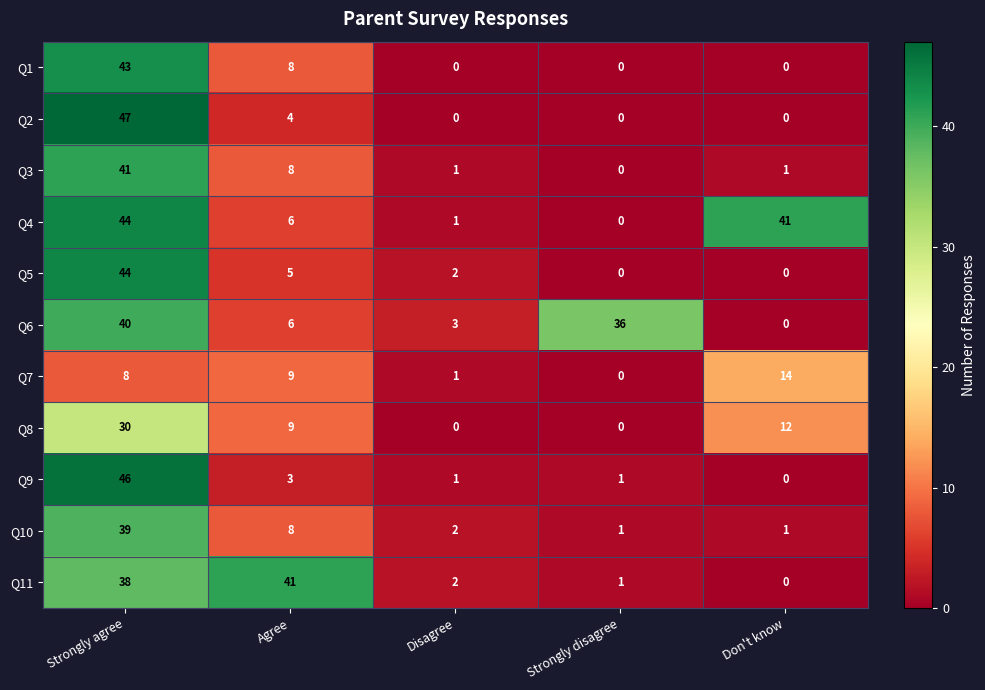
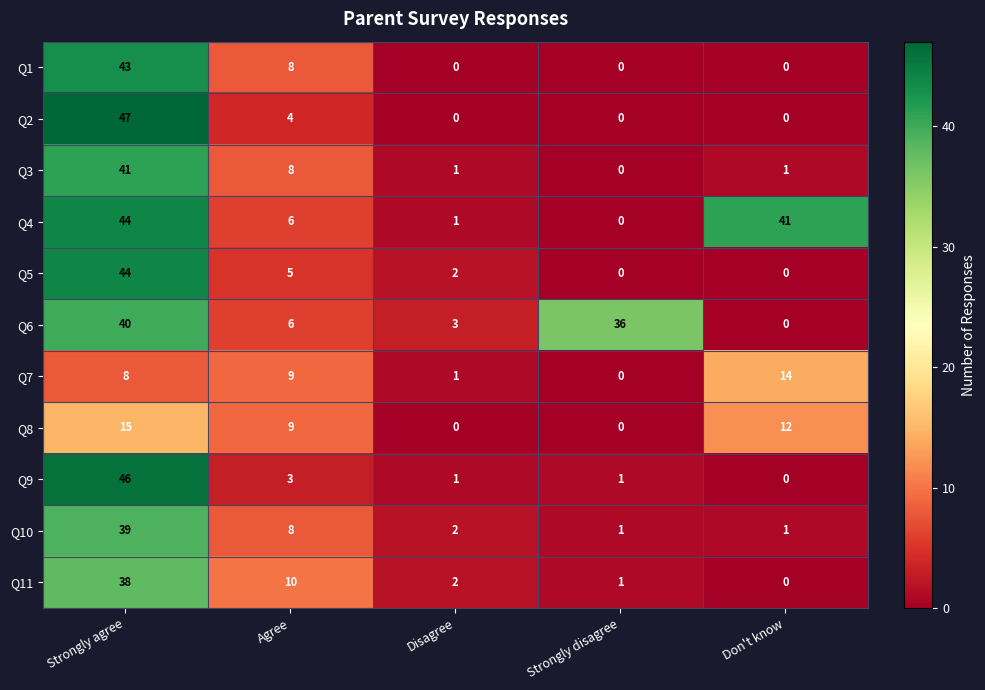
Q8, Strongly agree: 30 -> 15
Q11, Agree: 41 -> 10
